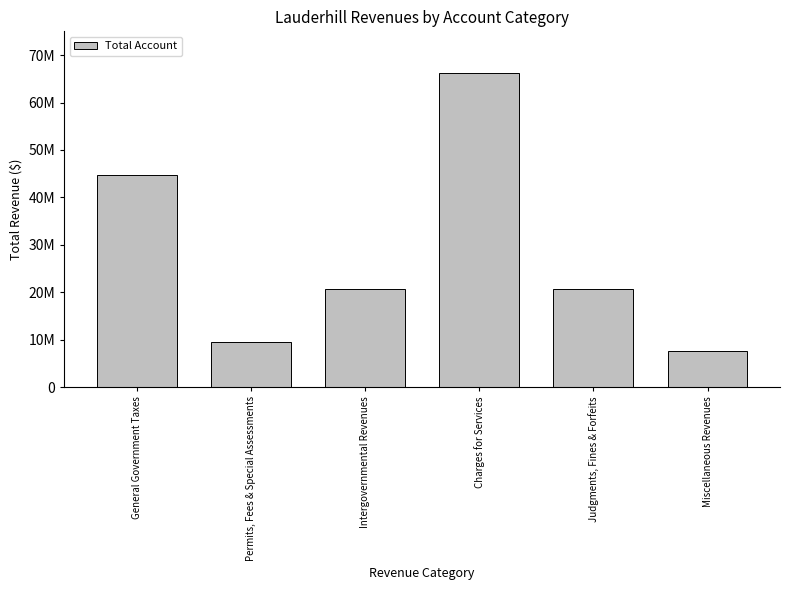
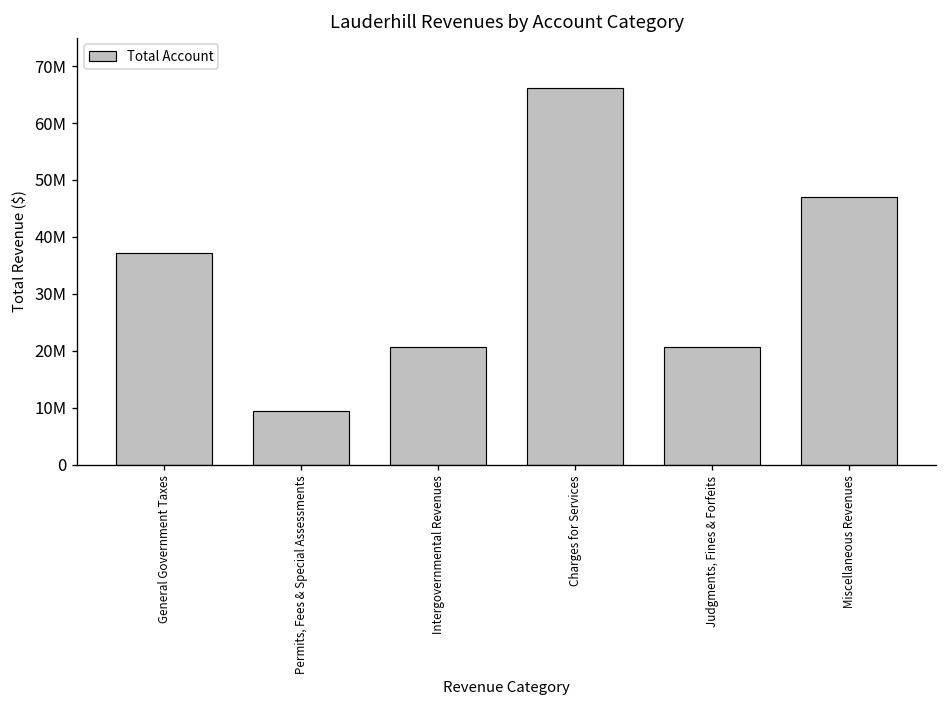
General Government Taxes: 45000000 -> 37000000
Miscellaneous Revenues: 8000000 -> 47000000
